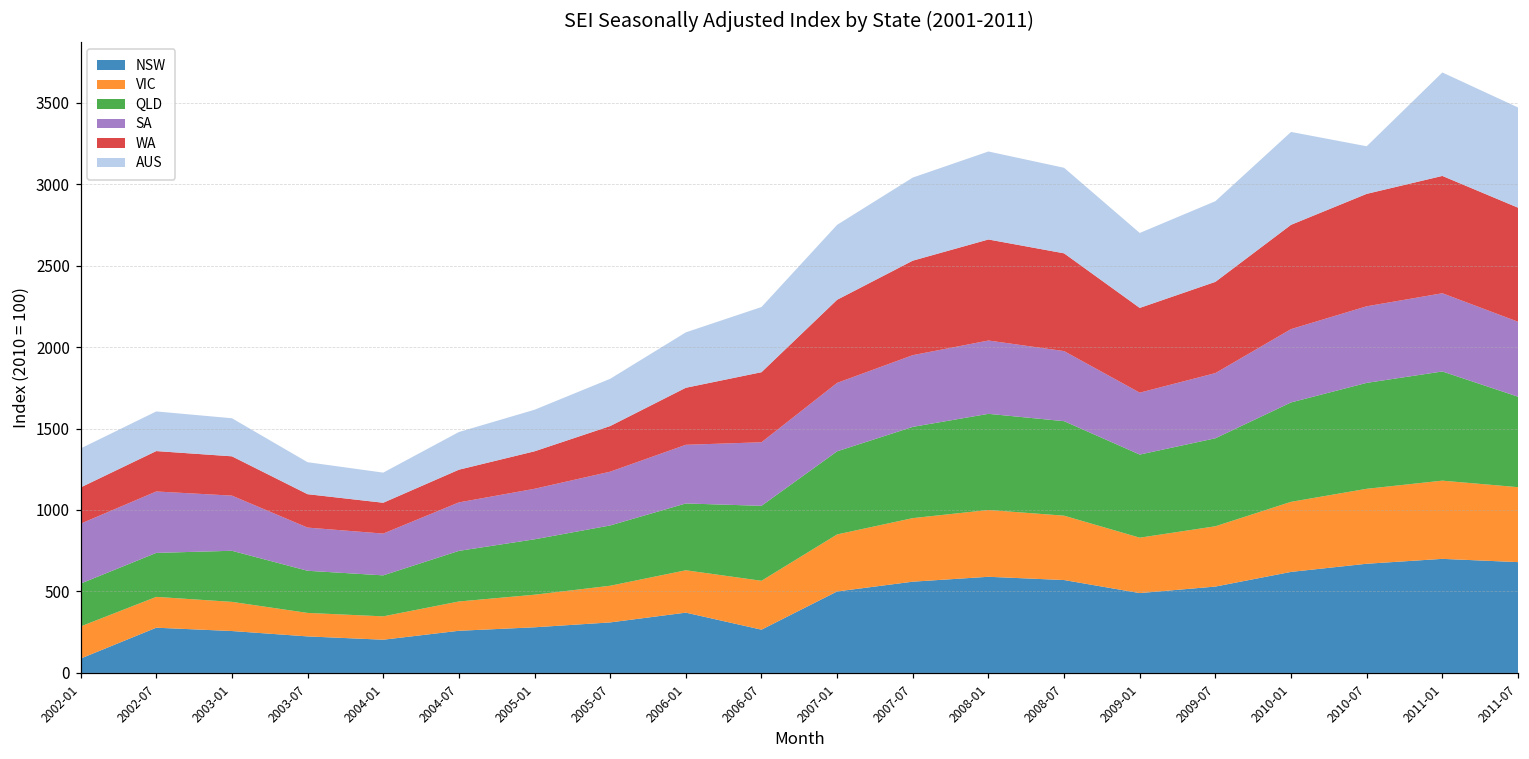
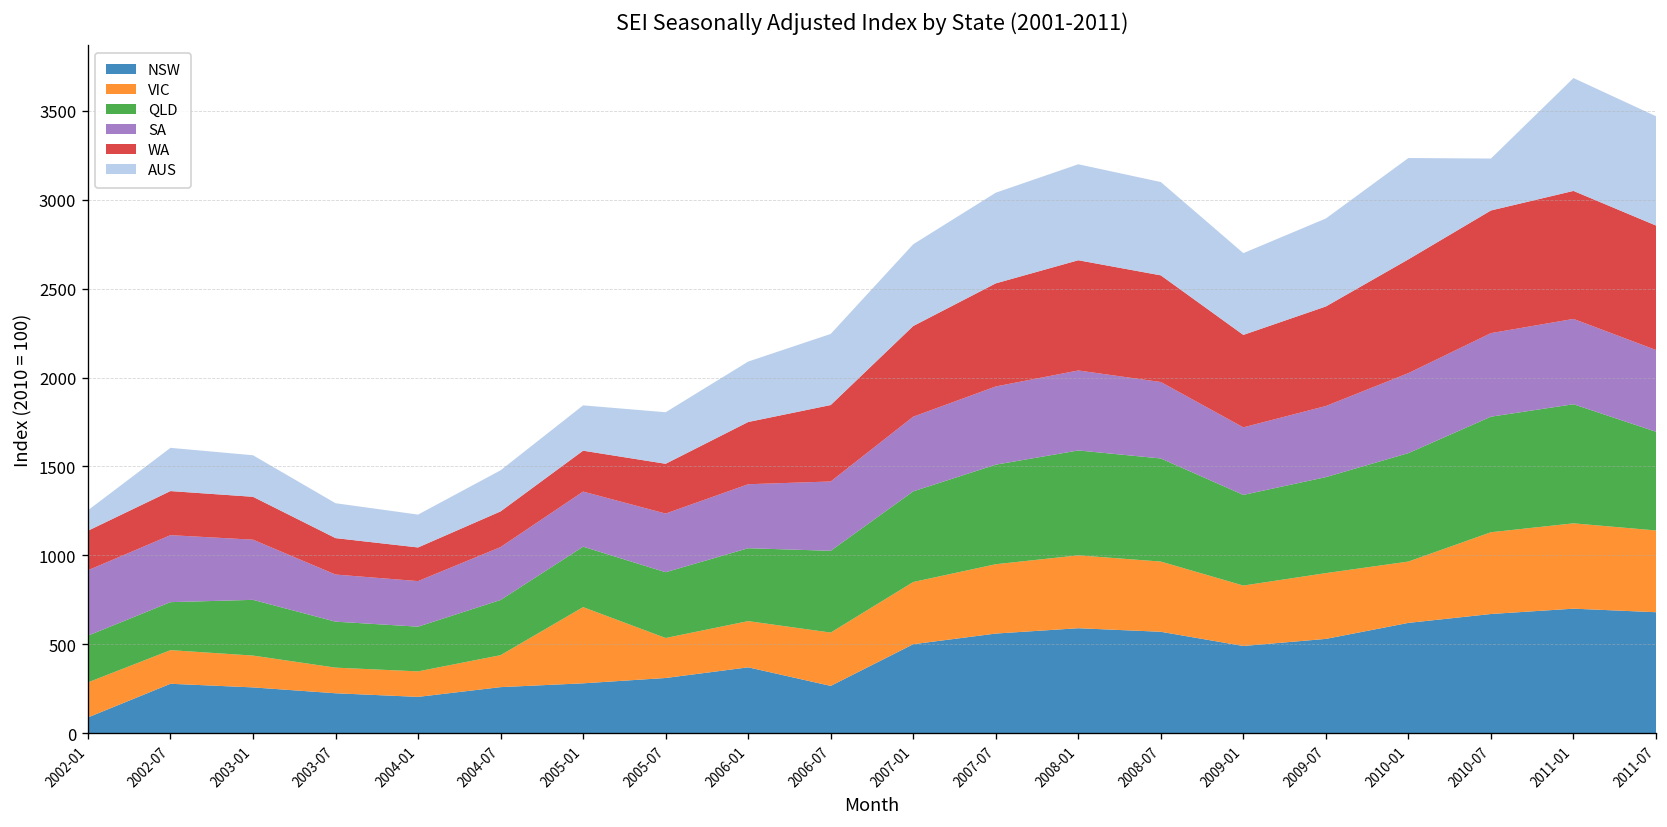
AUS, 2002-01: 240 -> 120
VIC, 2005-01: 200 -> 430
VIC, 2010-01: 430 -> 350
